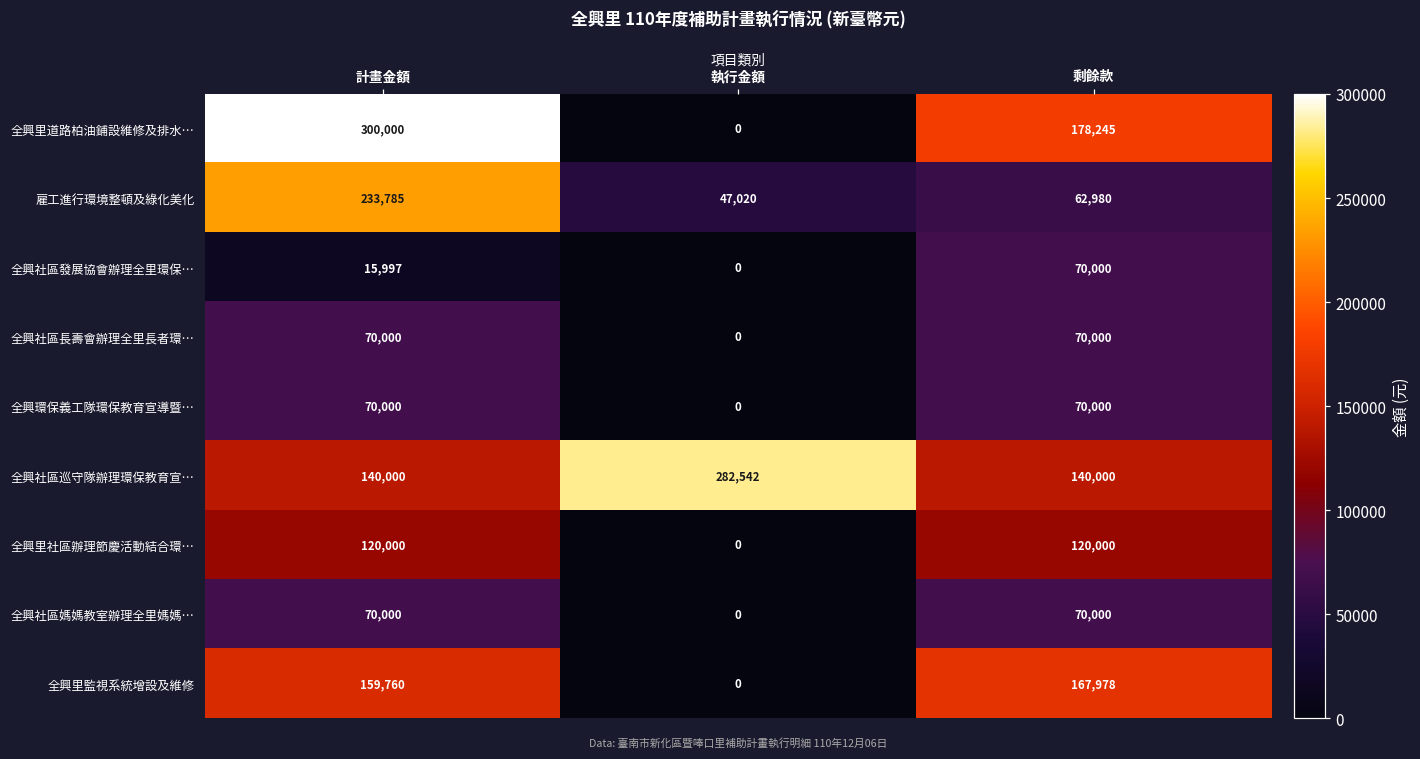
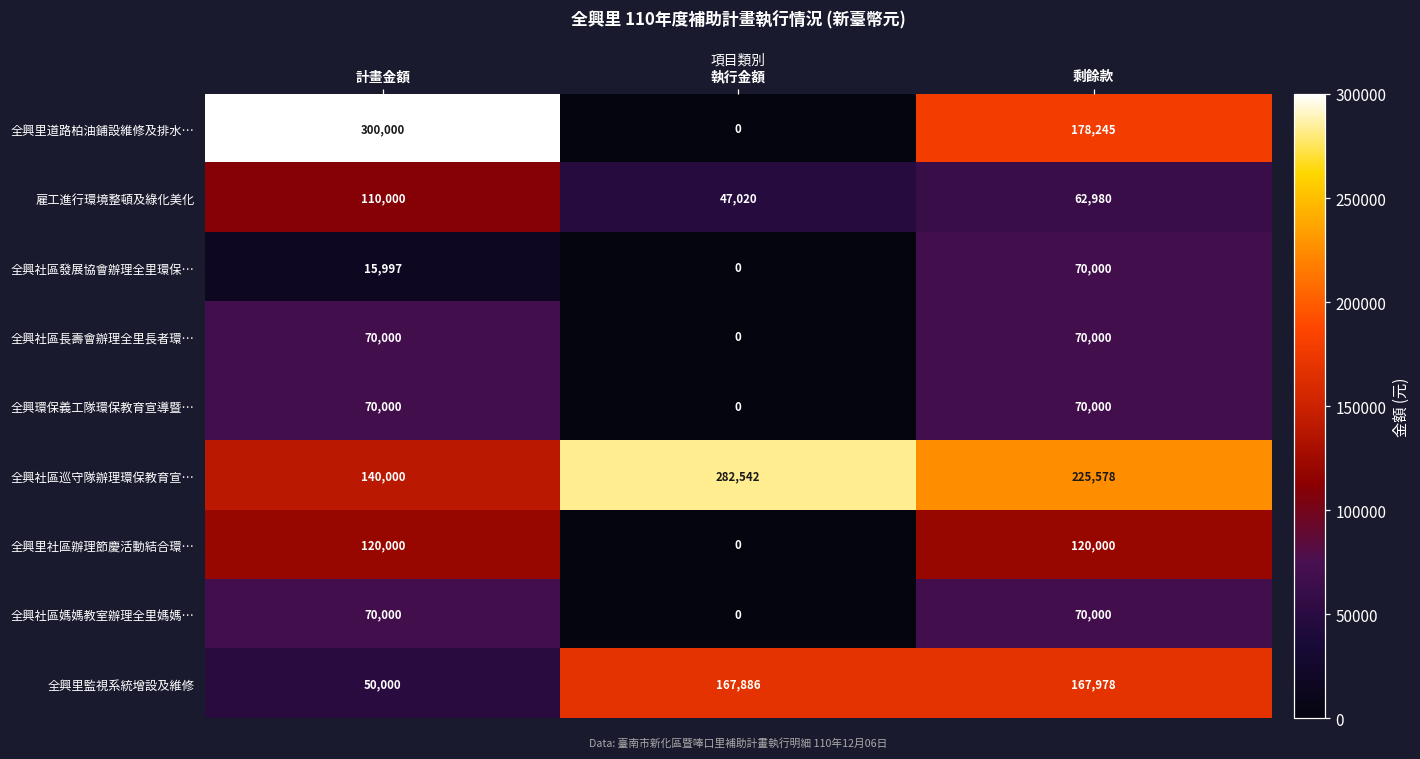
雇工進行環境整頓及綠化美化, 計畫金額: 233,785 -> 110,000
全興社區巡守隊辦理環保教育宣…, 剩餘款: 140,000 -> 225,578
全興里監視系統增設及維修, 計畫金額: 159,760 -> 50,000
全興里監視系統增設及維修, 執行金額: 0 -> 167,886
